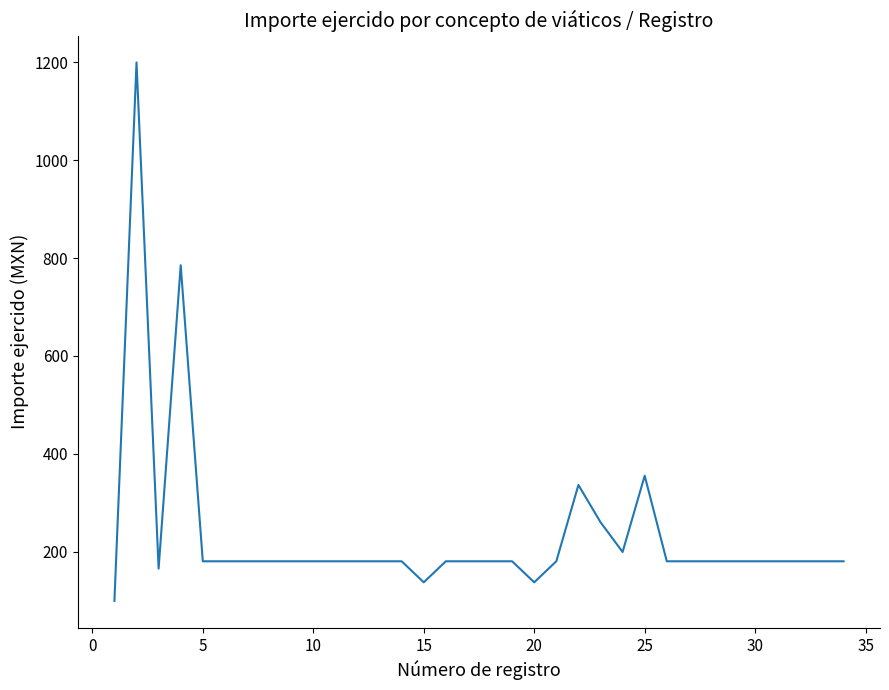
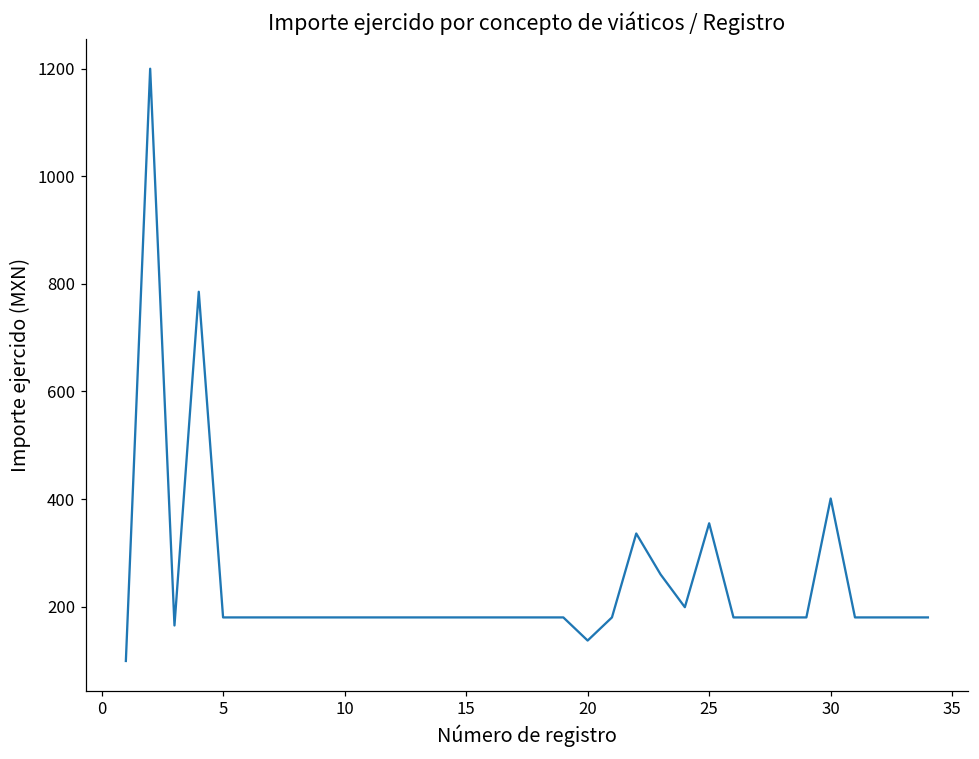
15: 140 -> 180
30: 180 -> 400
